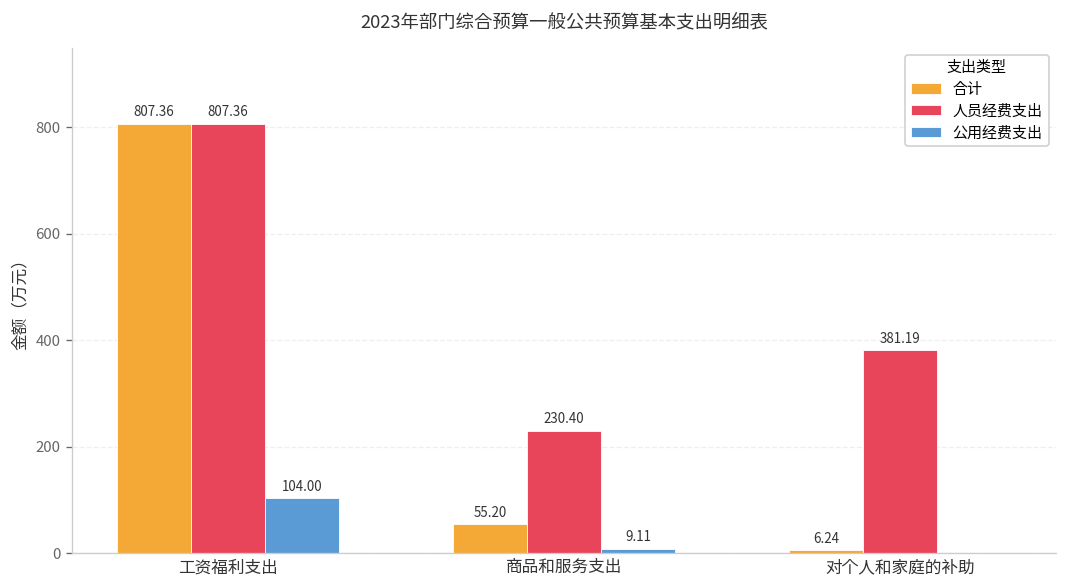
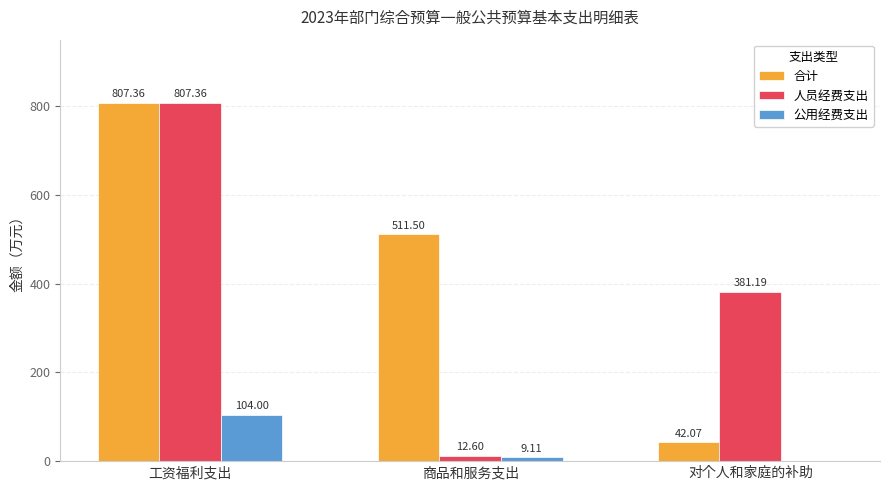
合计, 商品和服务支出: 55.20 -> 511.50
人员经费支出, 商品和服务支出: 230.40 -> 12.60
合计, 对个人和家庭的补助: 6.24 -> 42.07
